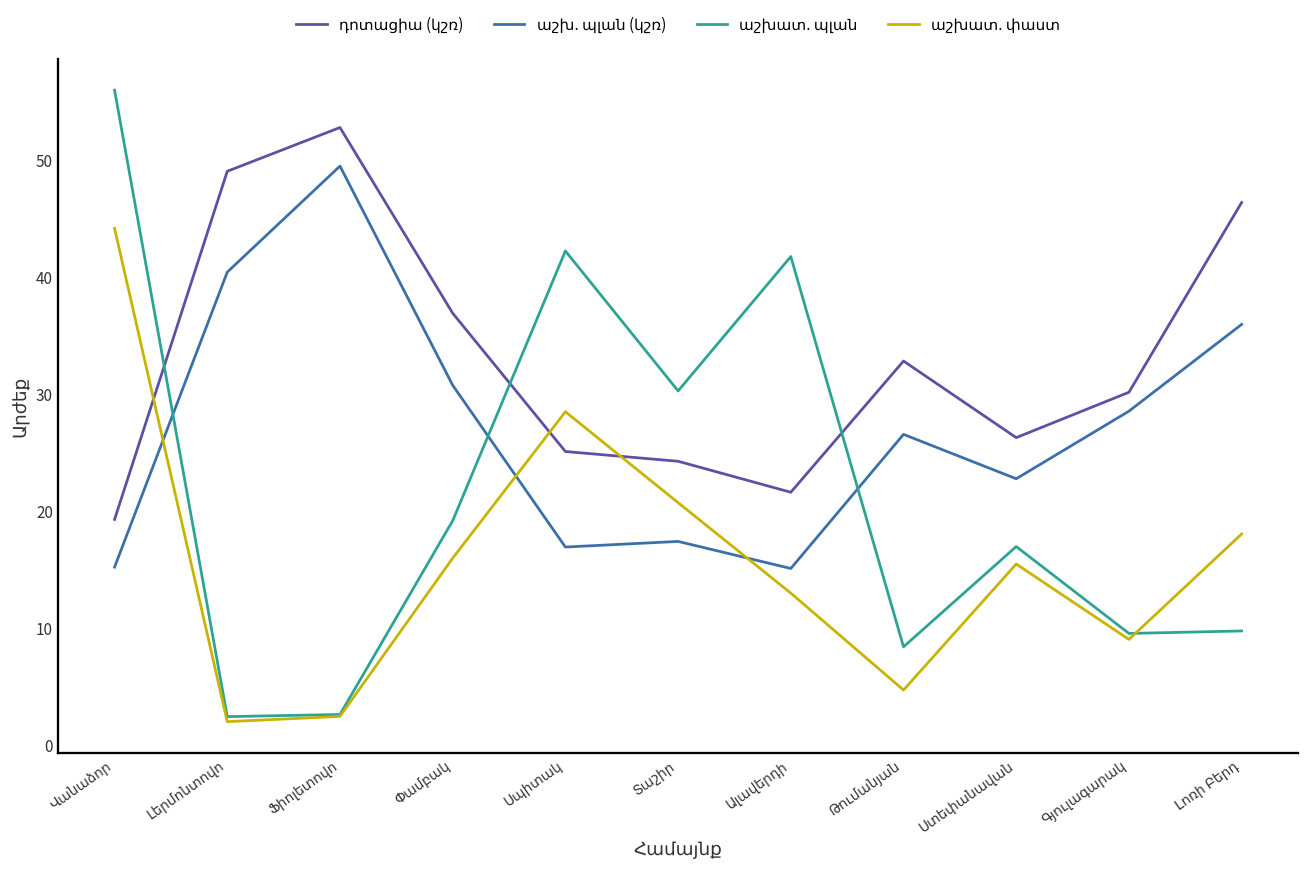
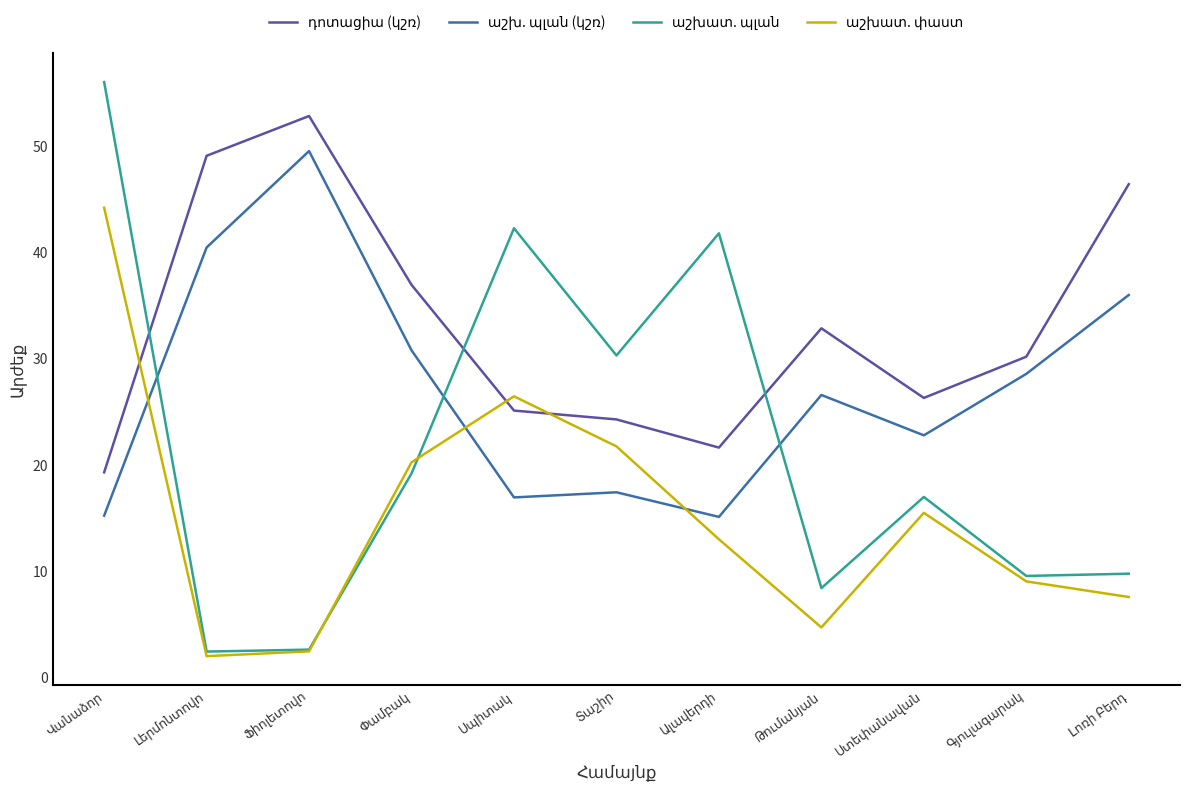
աշխատ. փաստ, Փամբակ: 16.0 -> 20.2
աշխատ. փաստ, Սպիտակ: 28.5 -> 26.5
աշխատ. փաստ, Տաշիր: 20.7 -> 21.7
աշխատ. փաստ, Լոռի Բերդ: 18.1 -> 7.6
